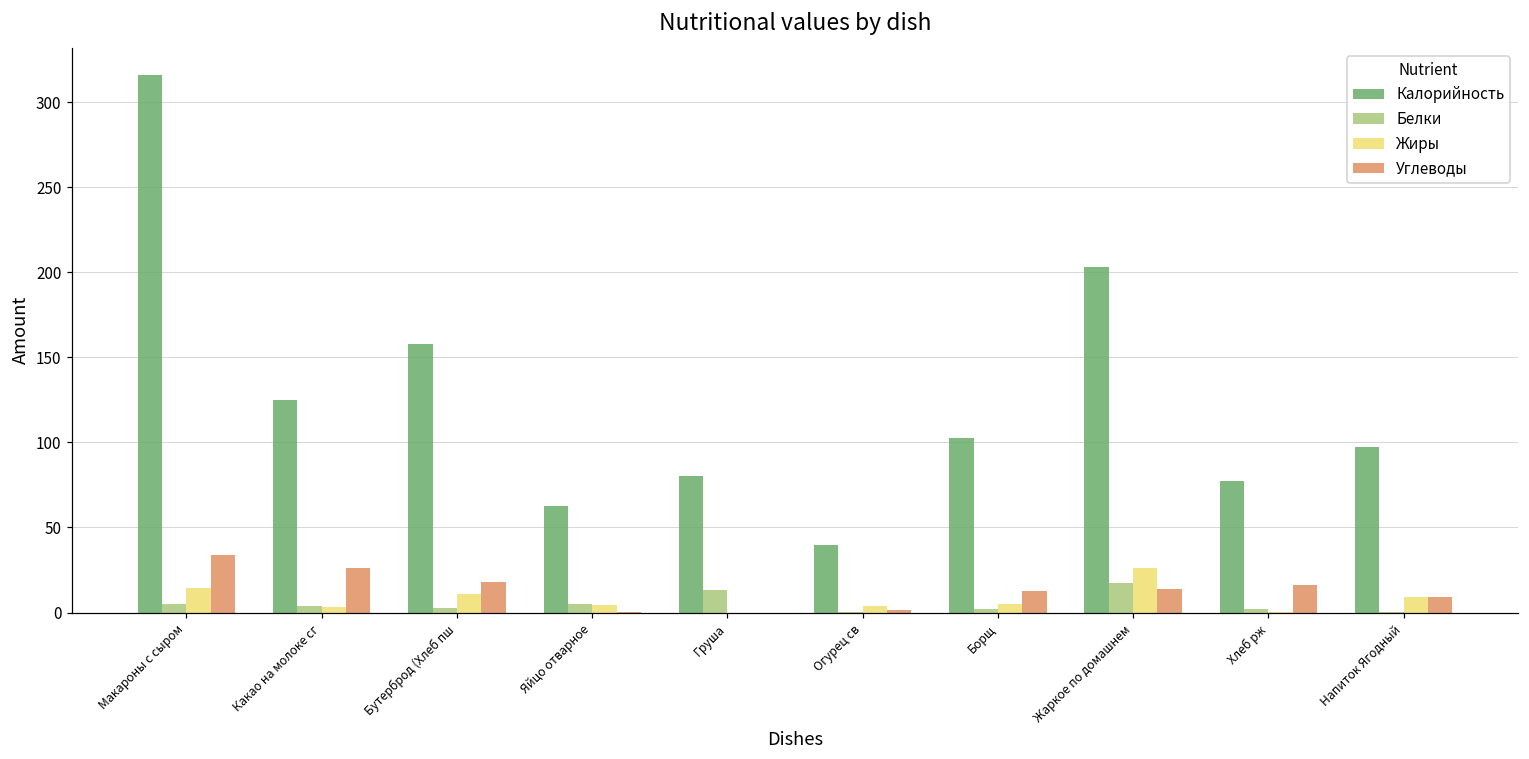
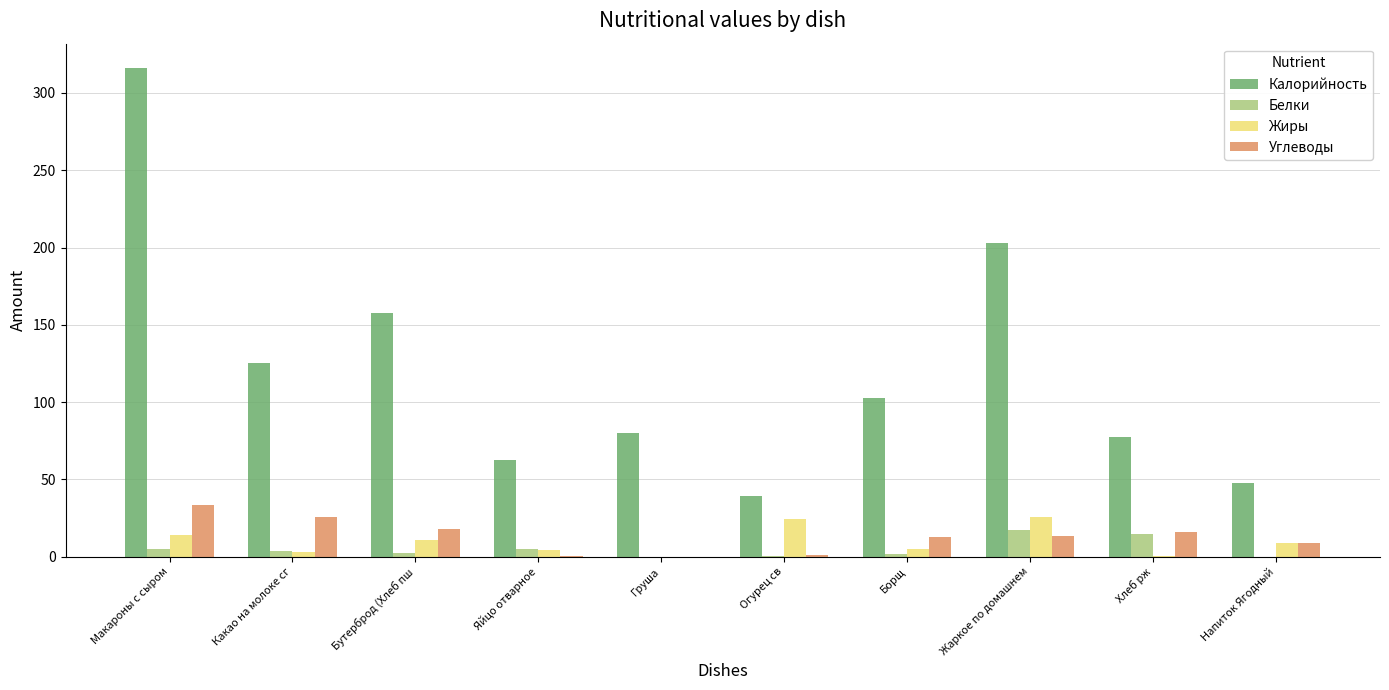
Белки, Груша: 13 -> 0
Жиры, Огурец св: 4 -> 24
Белки, Хлеб рж: 2 -> 15
Калорийность, Напиток Ягодный: 97 -> 48
